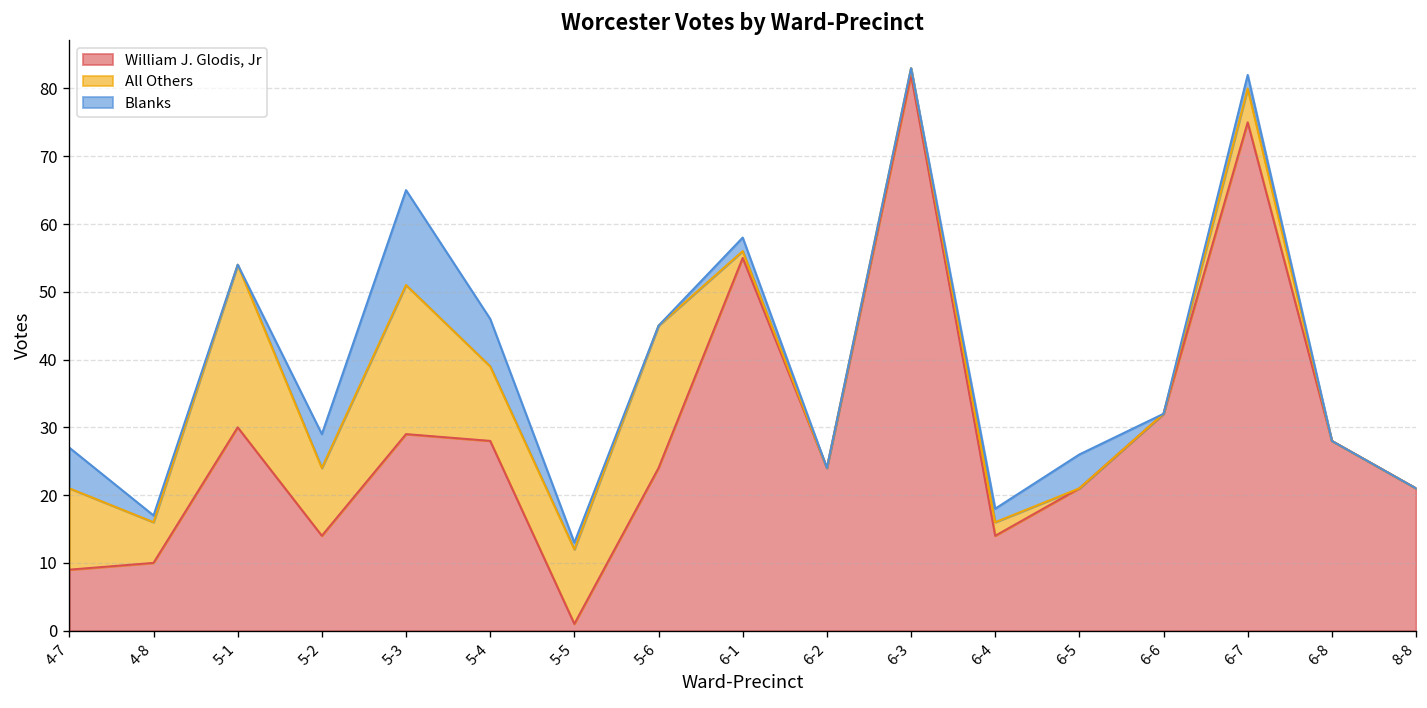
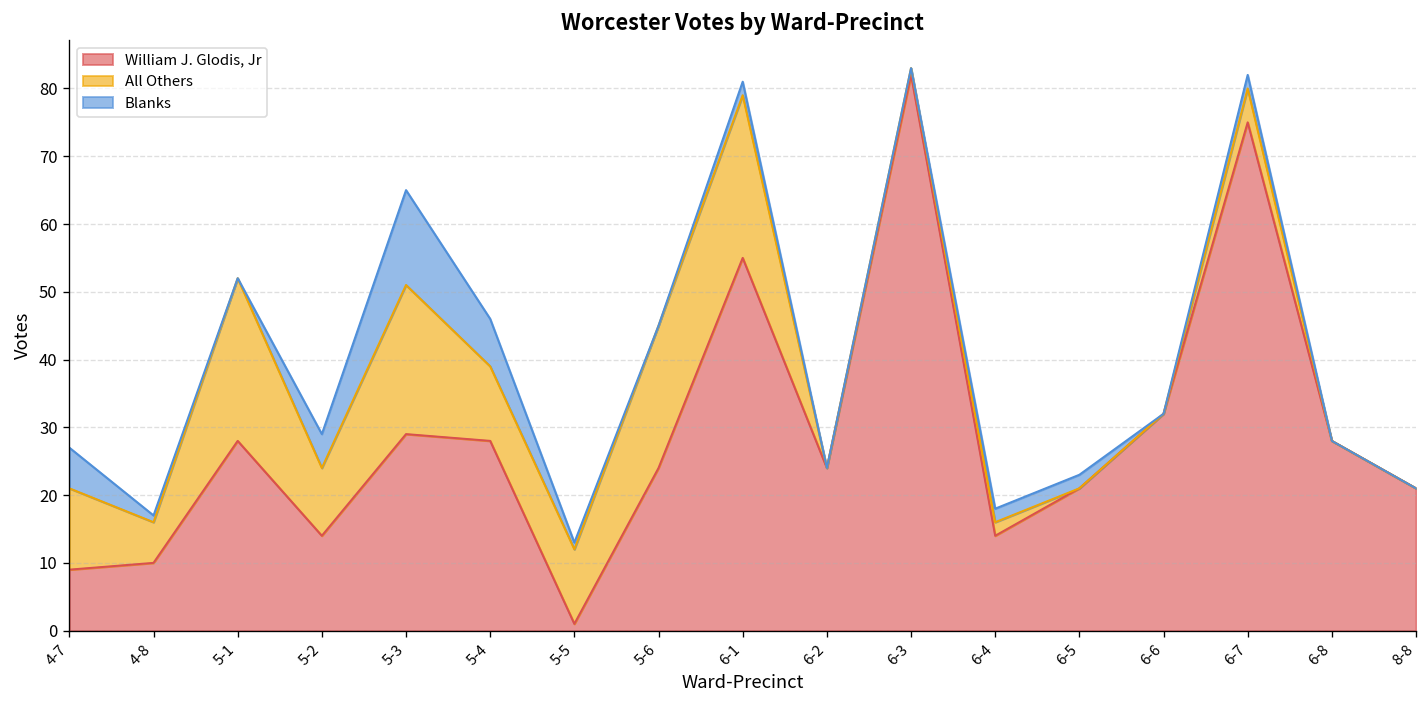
William J. Glodis, Jr, 5-1: 30 -> 28
All Others, 6-1: 1 -> 24
Blanks, 6-5: 5 -> 2
